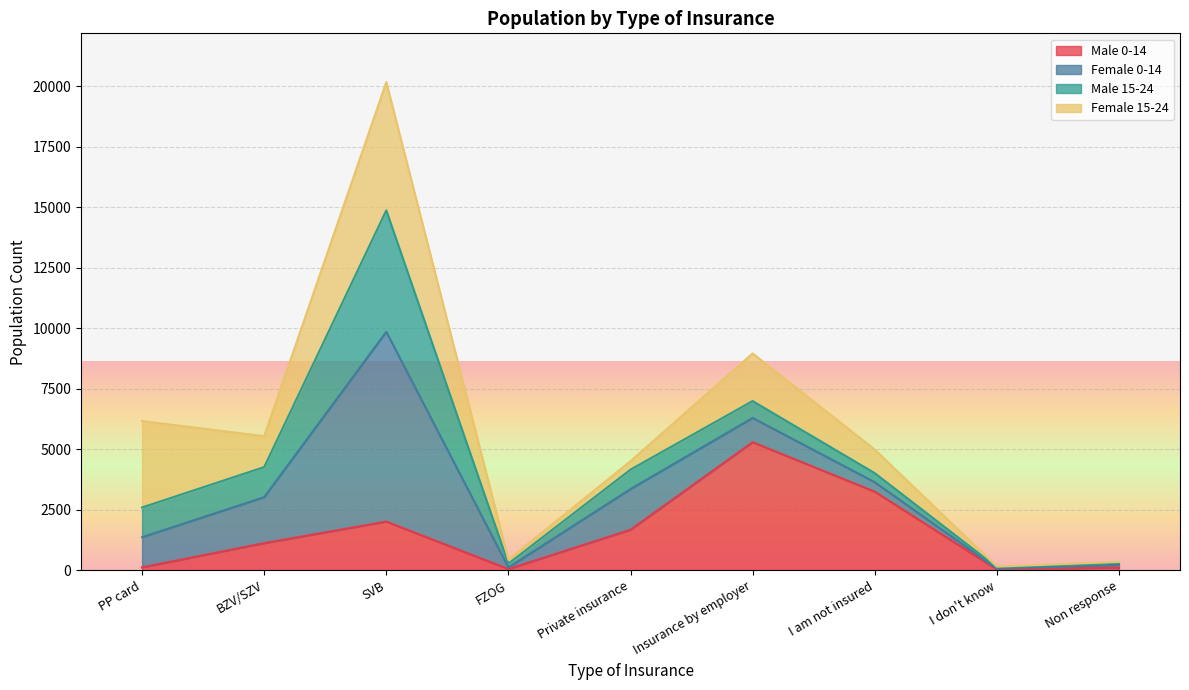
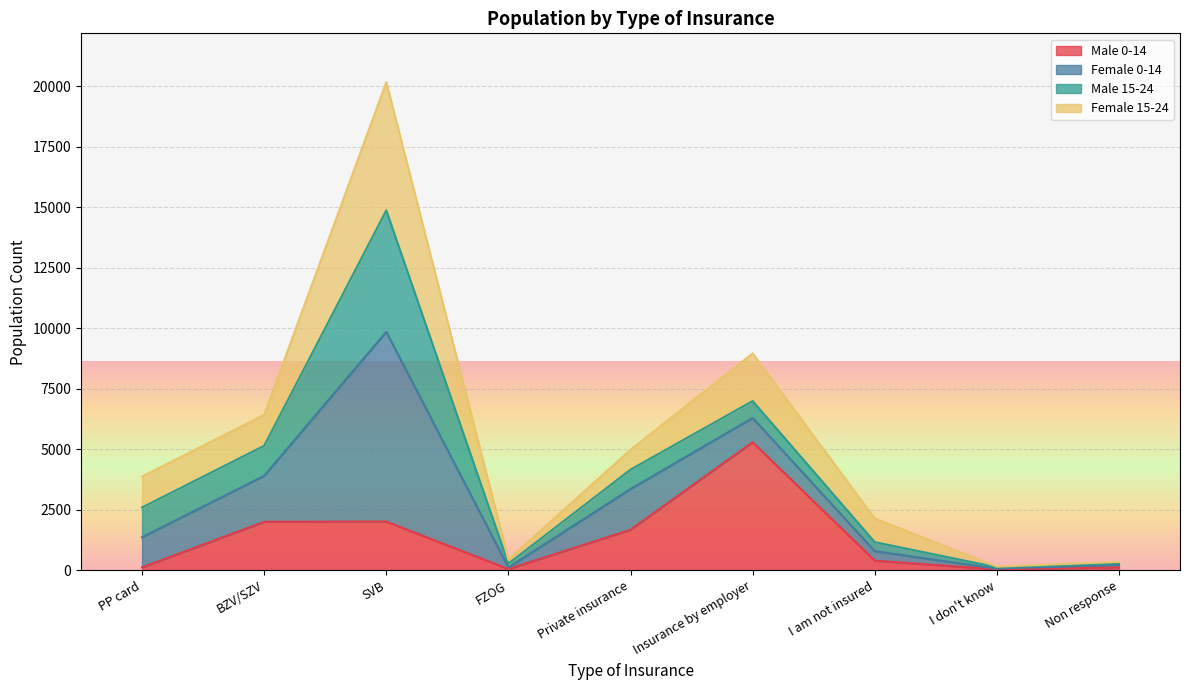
Female 15-24, PP card: 3600 -> 1300
Male 0-14, BZV/SZV: 1100 -> 2000
Female 15-24, Private insurance: 400 -> 800
Male 0-14, I am not insured: 3200 -> 400
